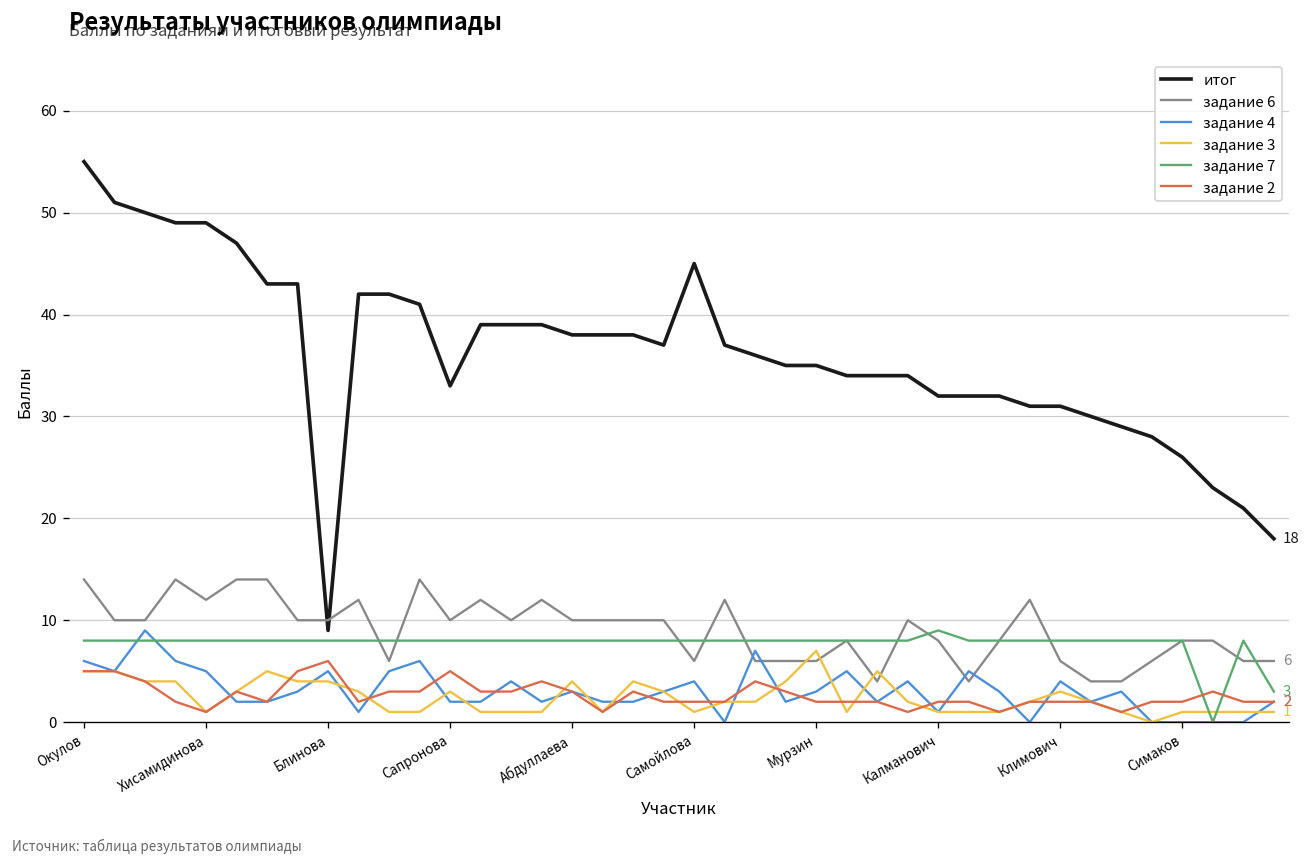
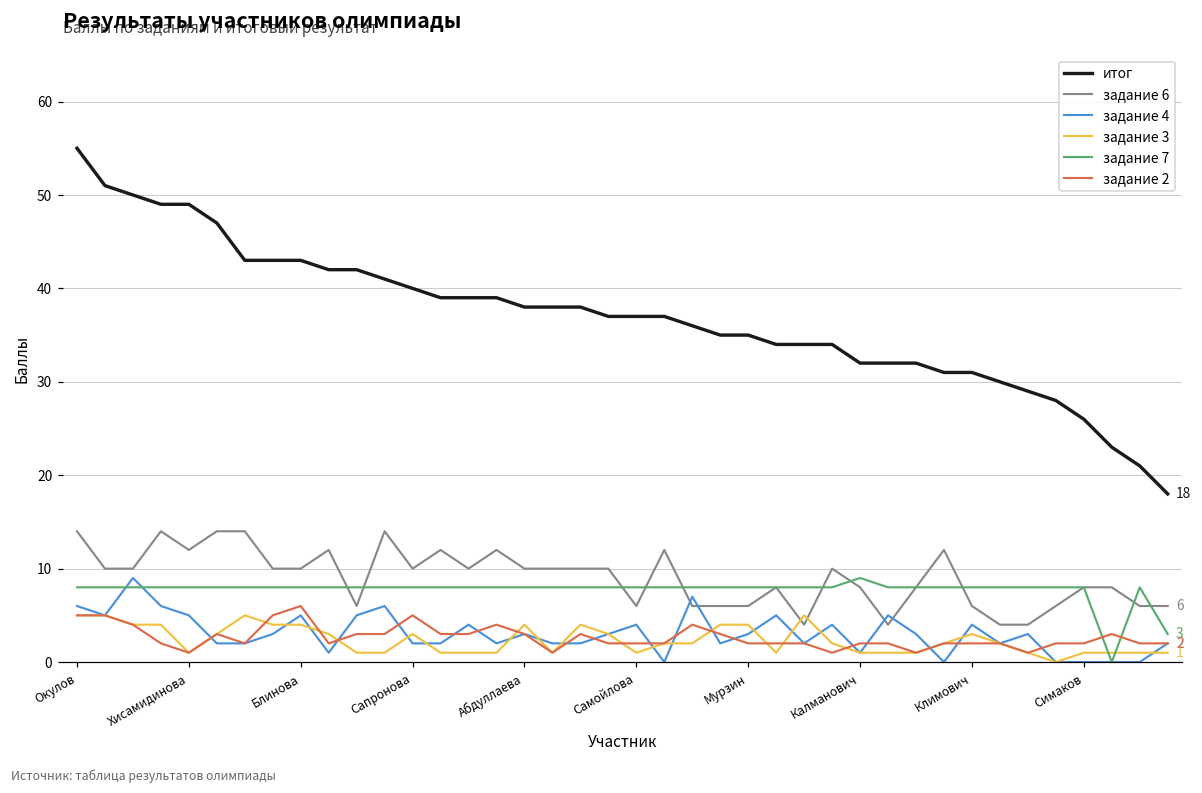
итог, Блинова: 9 -> 43
итог, Сапронова: 33 -> 40
итог, Самойлова: 45 -> 37
задание 3, Мурзин: 7 -> 4
